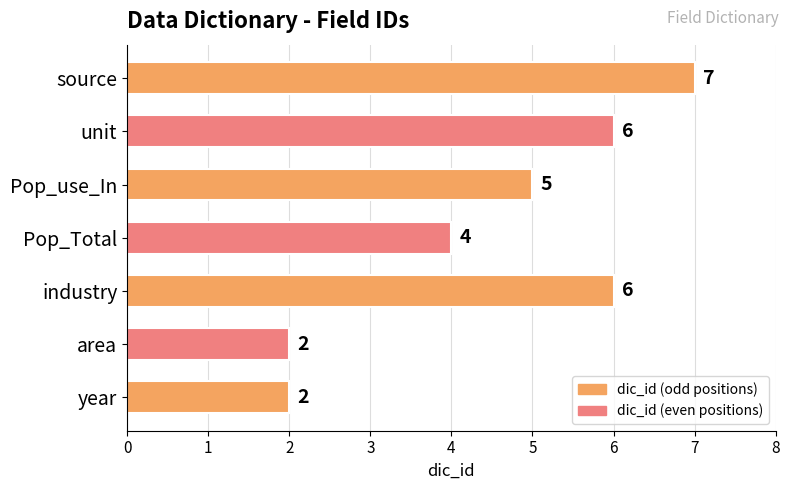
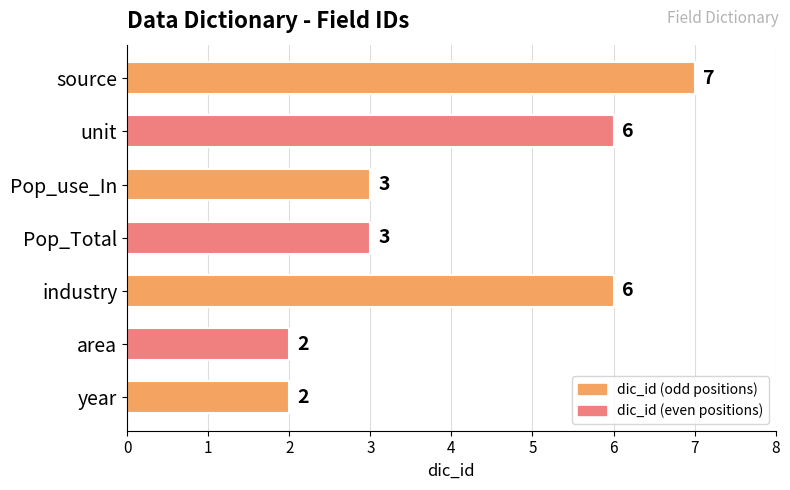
Pop_use_In: 5 -> 3
Pop_Total: 4 -> 3
